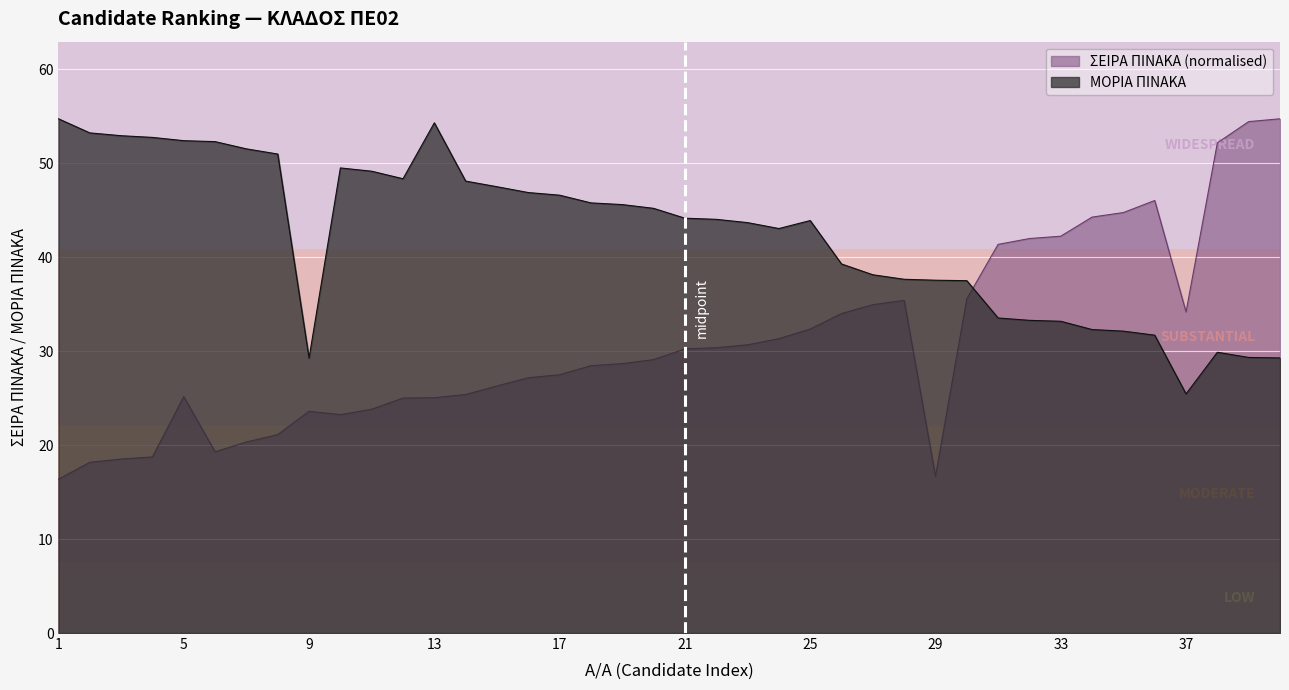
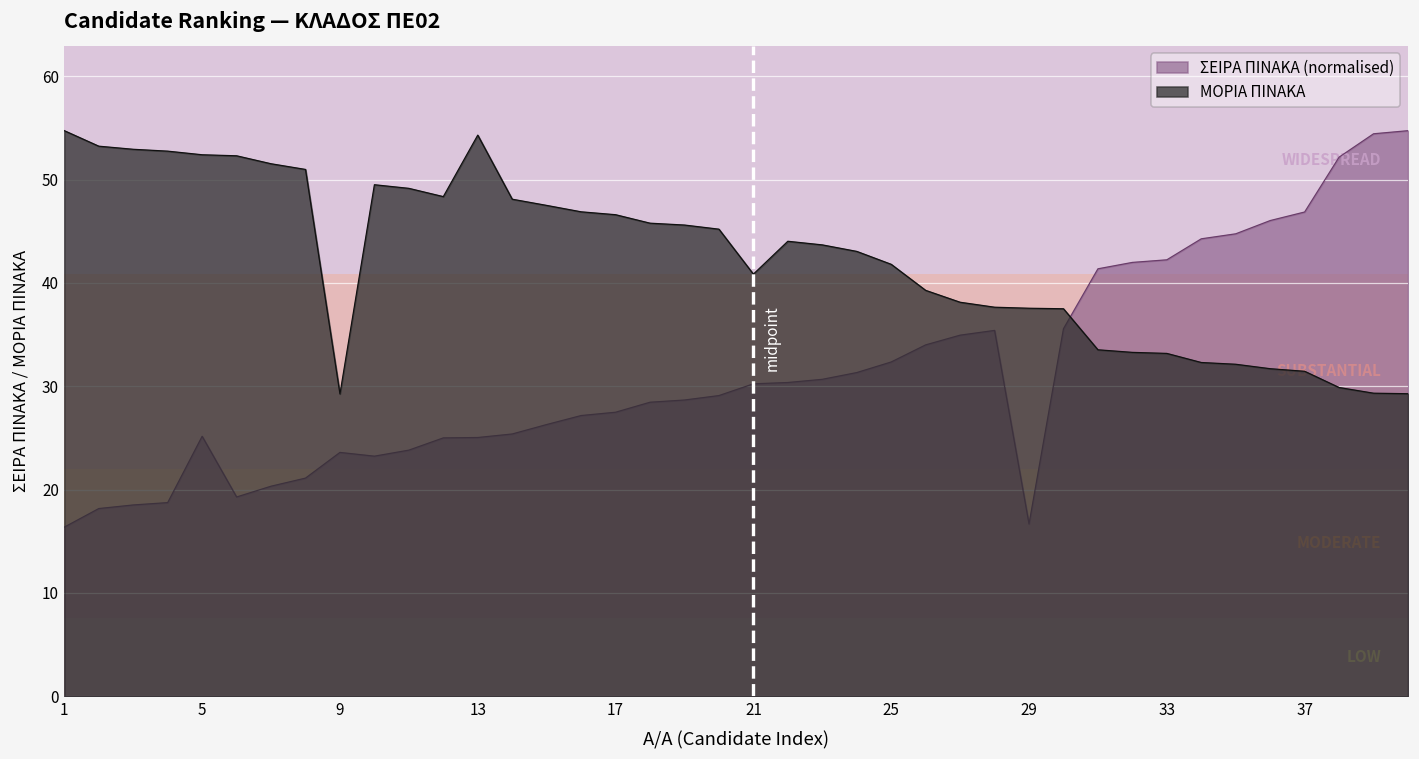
ΜΟΡΙΑ ΠΙΝΑΚΑ, 21: 44 -> 41
ΜΟΡΙΑ ΠΙΝΑΚΑ, 25: 44 -> 42
ΣΕΙΡΑ ΠΙΝΑΚΑ (normalised), 37: 34 -> 47
ΜΟΡΙΑ ΠΙΝΑΚΑ, 37: 25 -> 31
